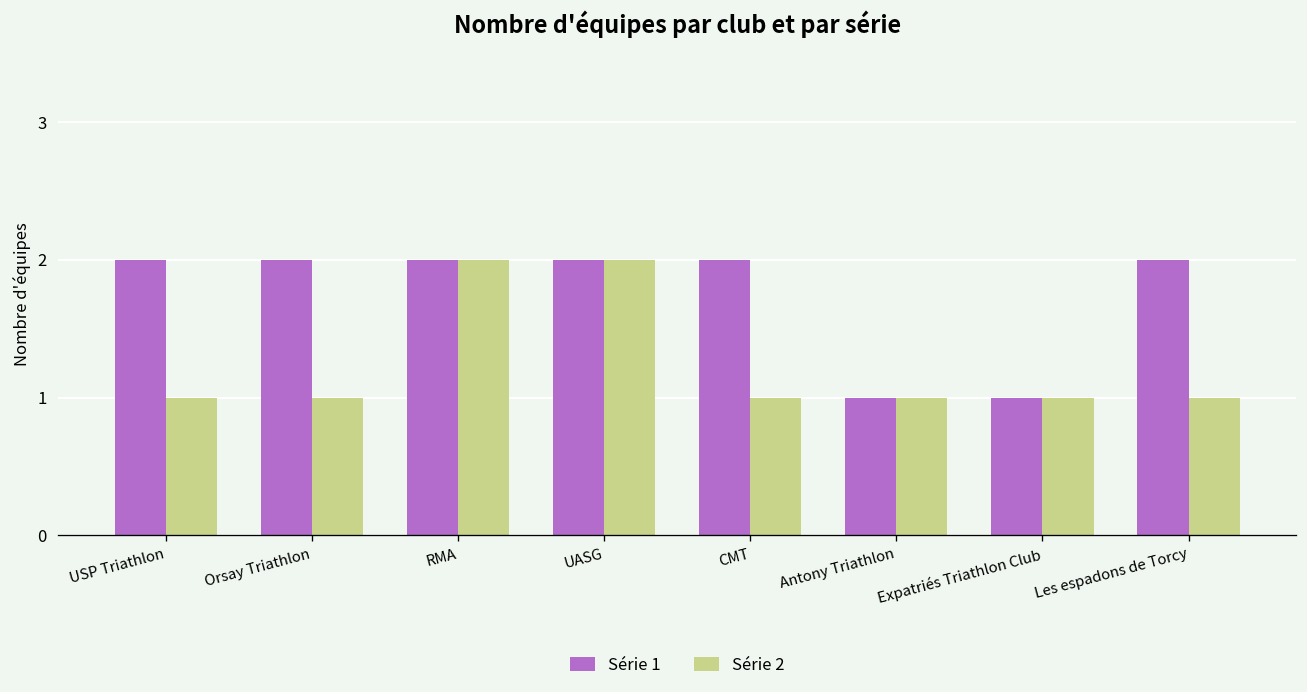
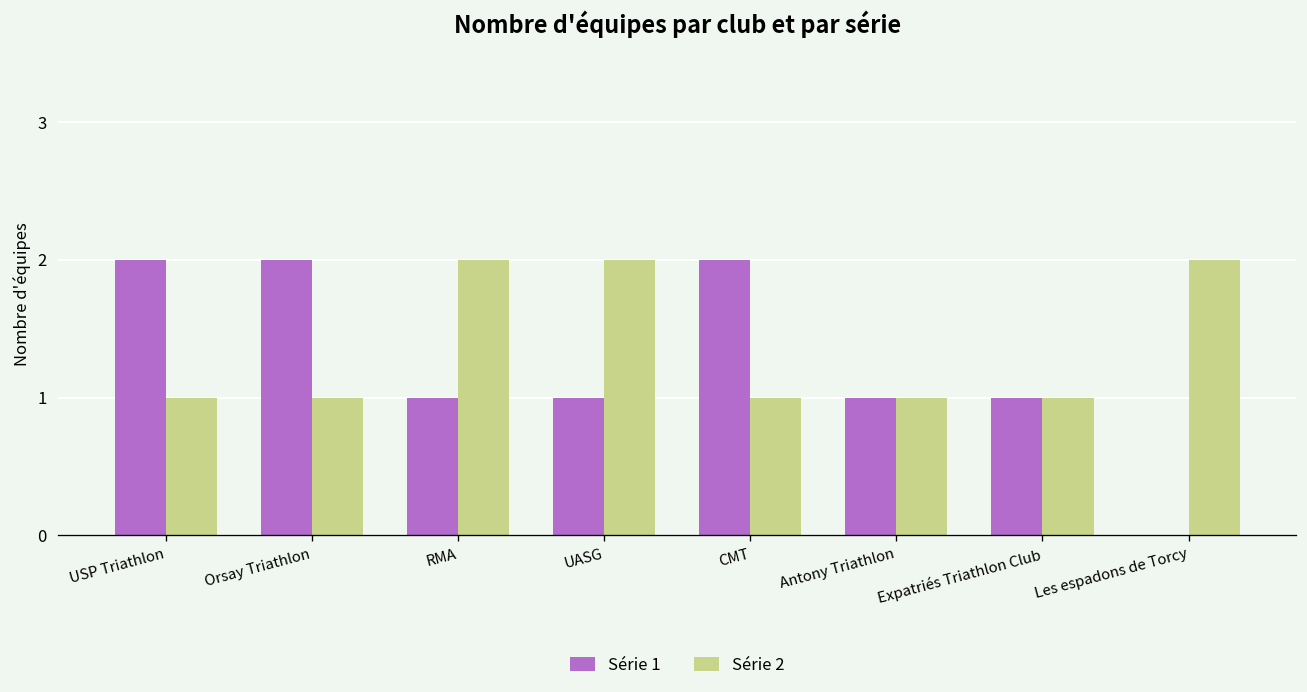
Série 1, RMA: 2 -> 1
Série 1, UASG: 2 -> 1
Série 1, Les espadons de Torcy: 2 -> 0
Série 2, Les espadons de Torcy: 1 -> 2
